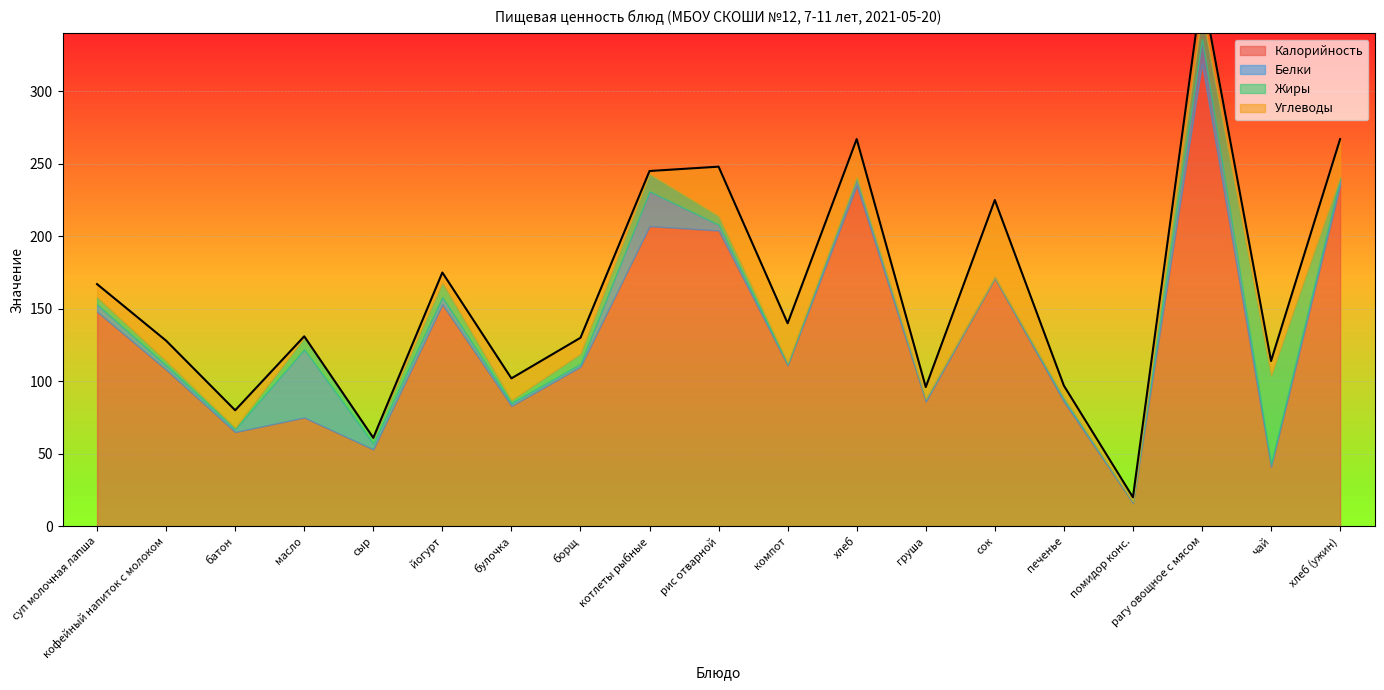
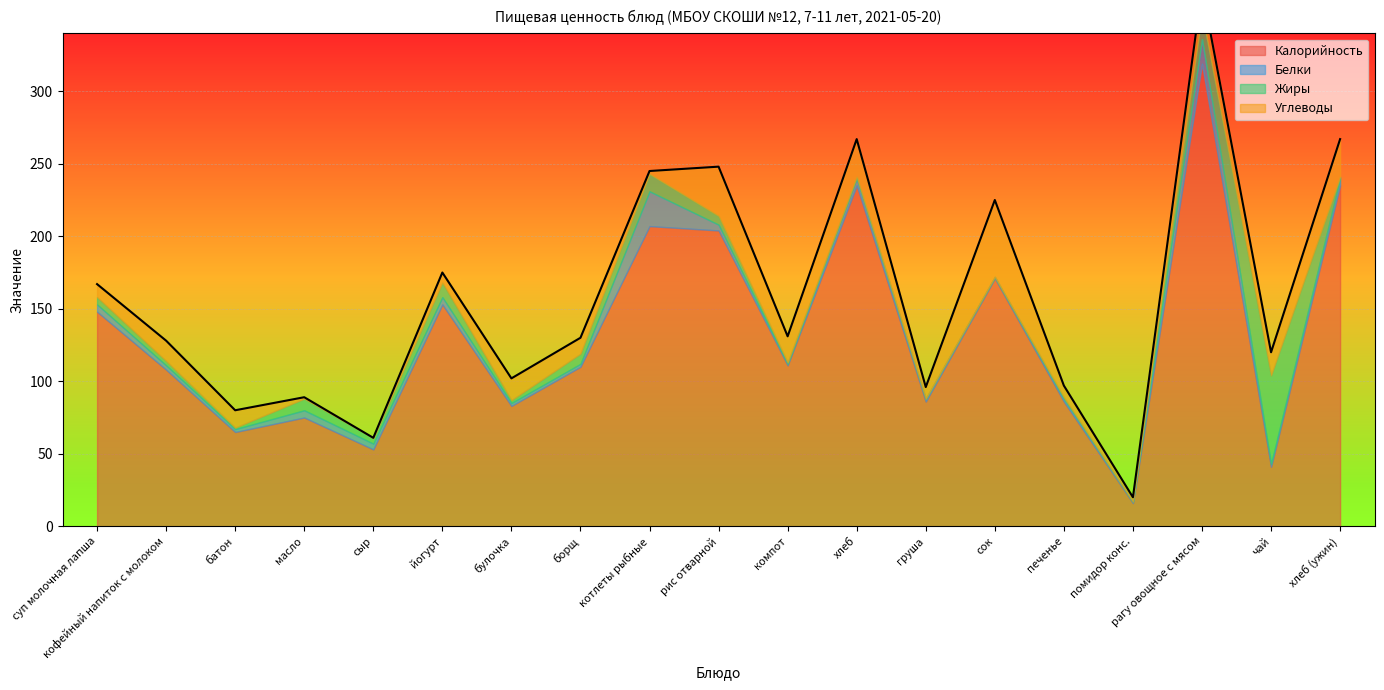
Белки, масло: 47 -> 5
Углеводы, компот: 27 -> 18
Углеводы, чай: 10 -> 16
